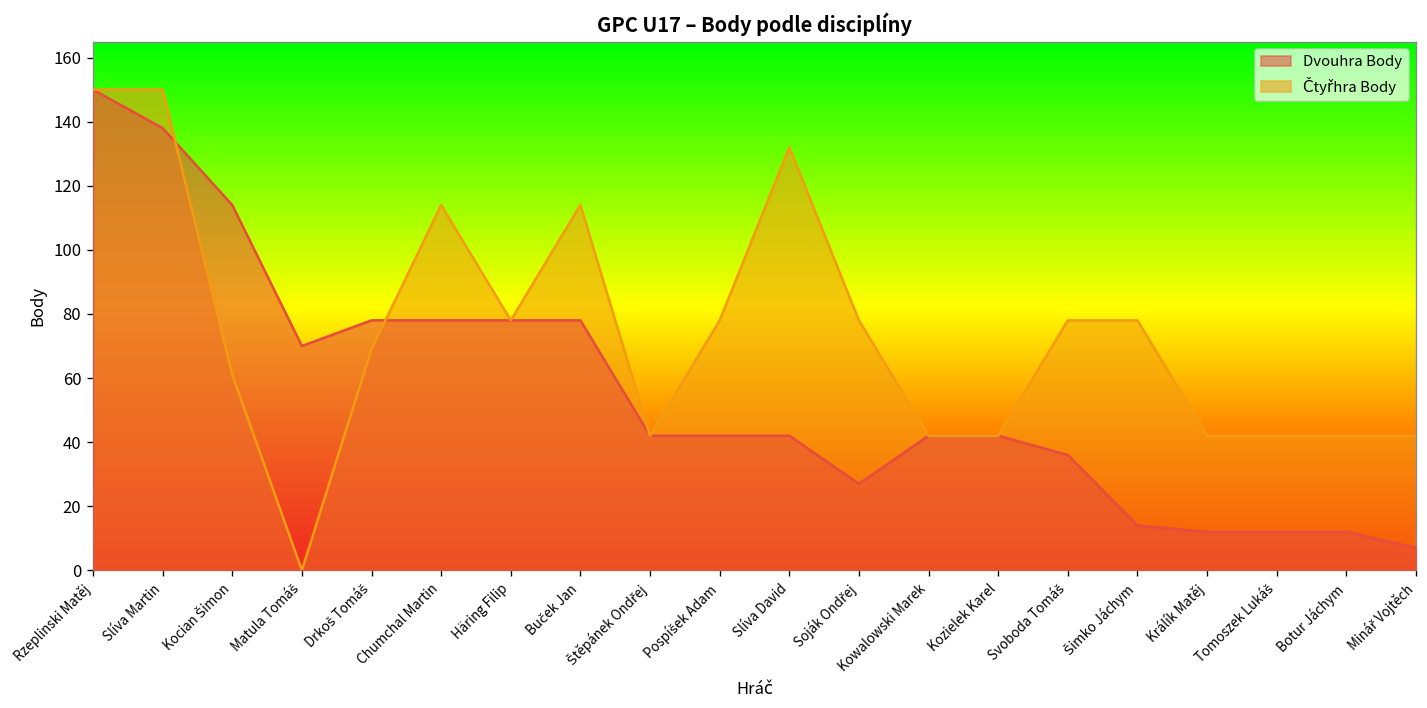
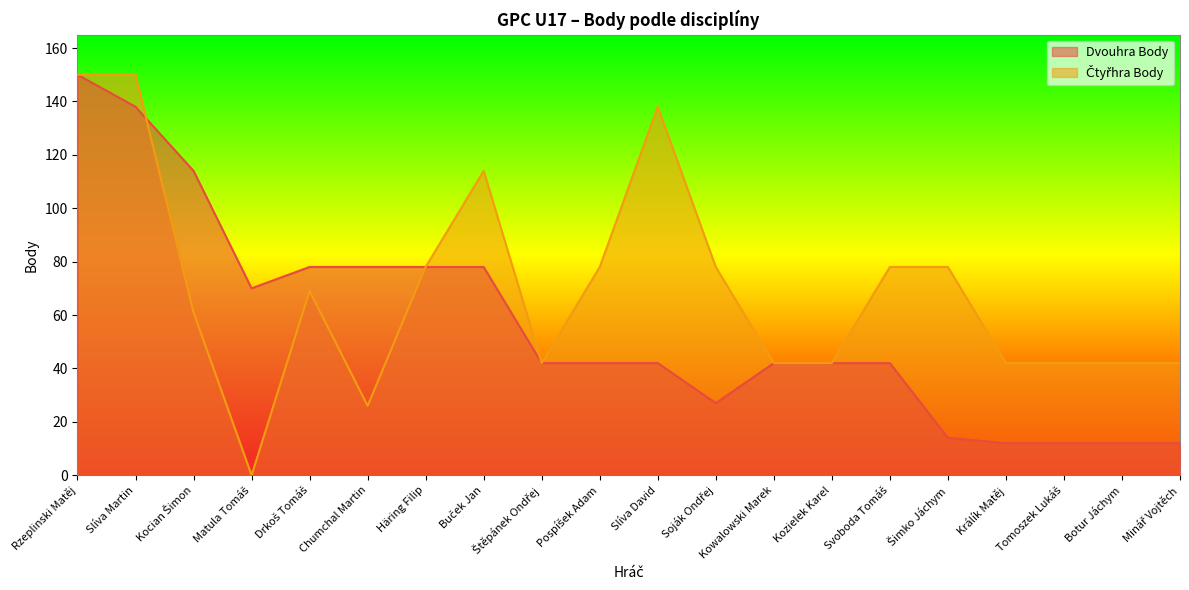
Čtyřhra Body, Chumchal Martin: 114 -> 26
Čtyřhra Body, Slíva David: 132 -> 138
Dvouhra Body, Svoboda Tomáš: 36 -> 42
Dvouhra Body, Minář Vojtěch: 7 -> 12
